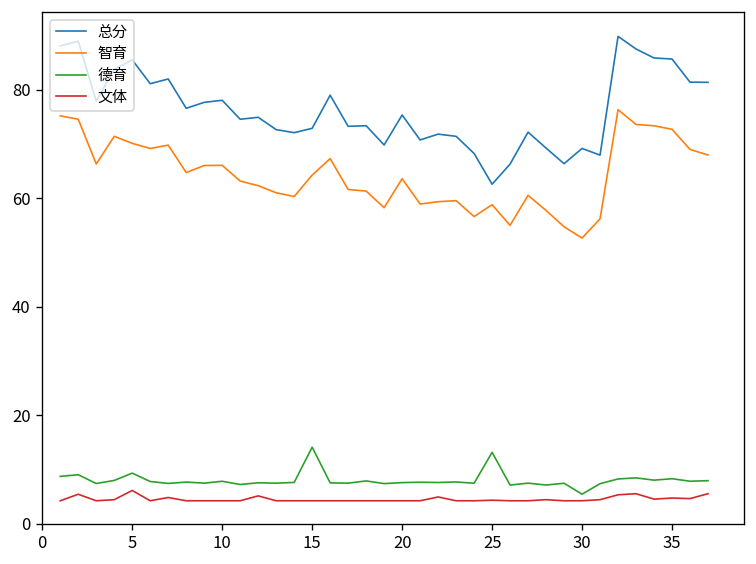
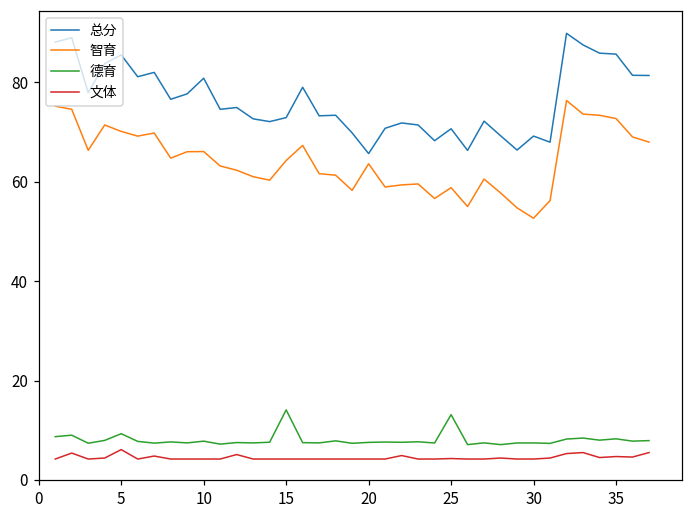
总分, 10: 78 -> 81
总分, 20: 75 -> 66
总分, 25: 63 -> 71
德育, 30: 5 -> 7
